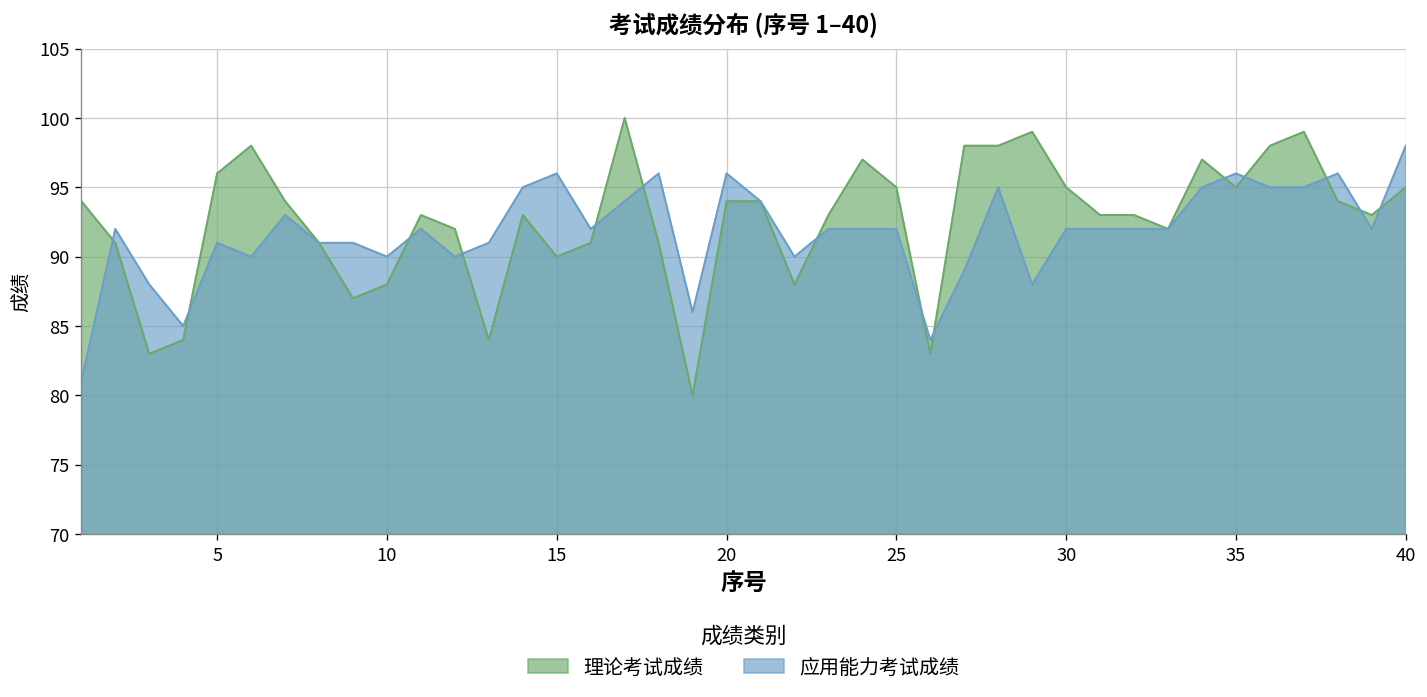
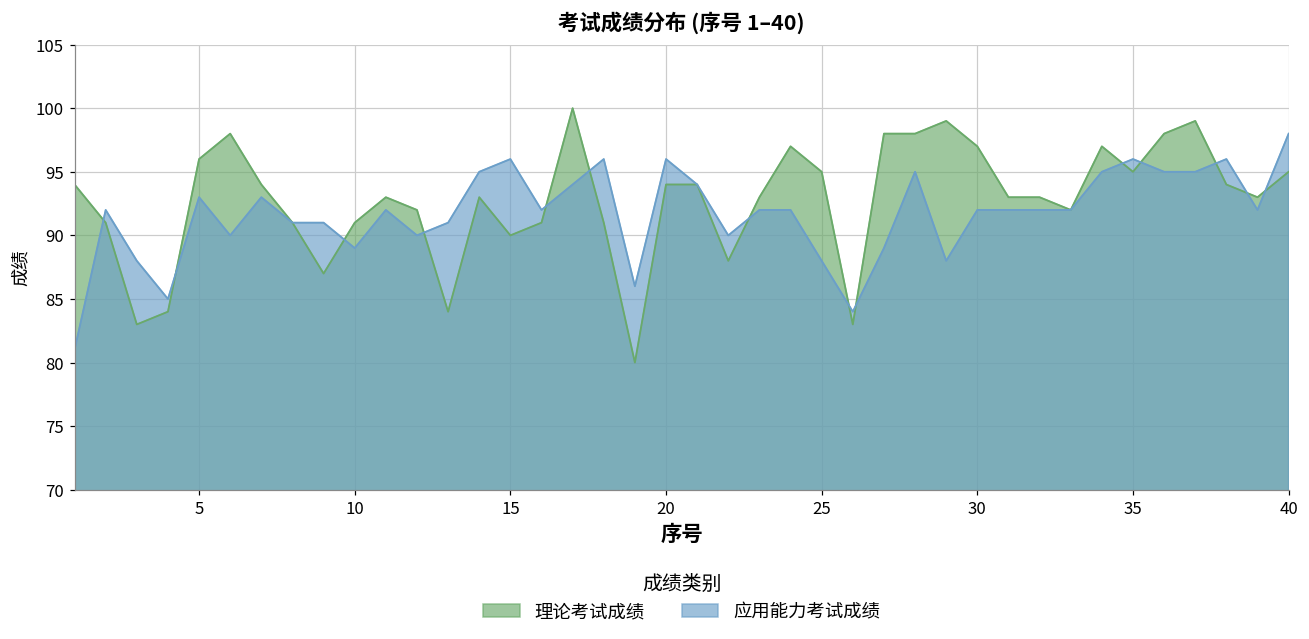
应用能力考试成绩, 5: 91 -> 93
理论考试成绩, 10: 88 -> 91
应用能力考试成绩, 10: 90 -> 89
应用能力考试成绩, 25: 92 -> 88
理论考试成绩, 30: 95 -> 97
